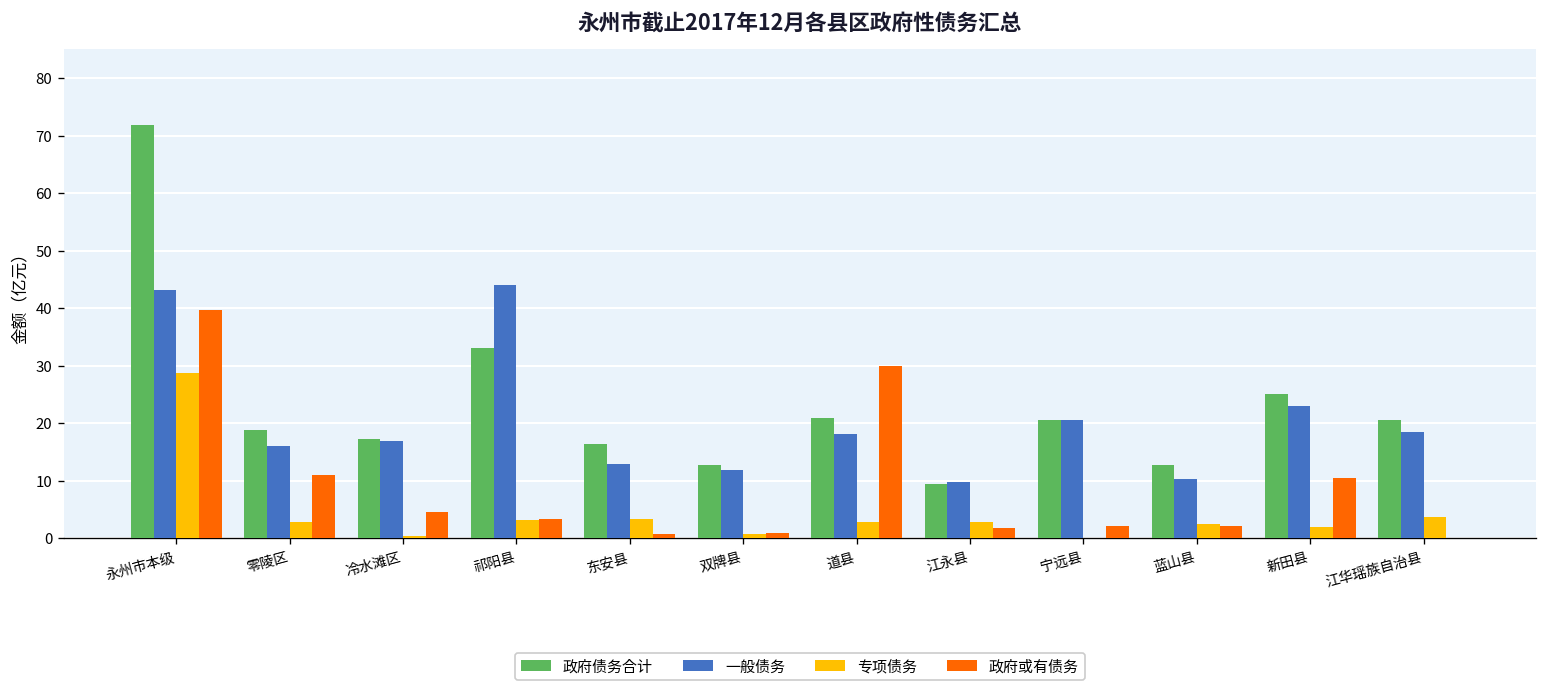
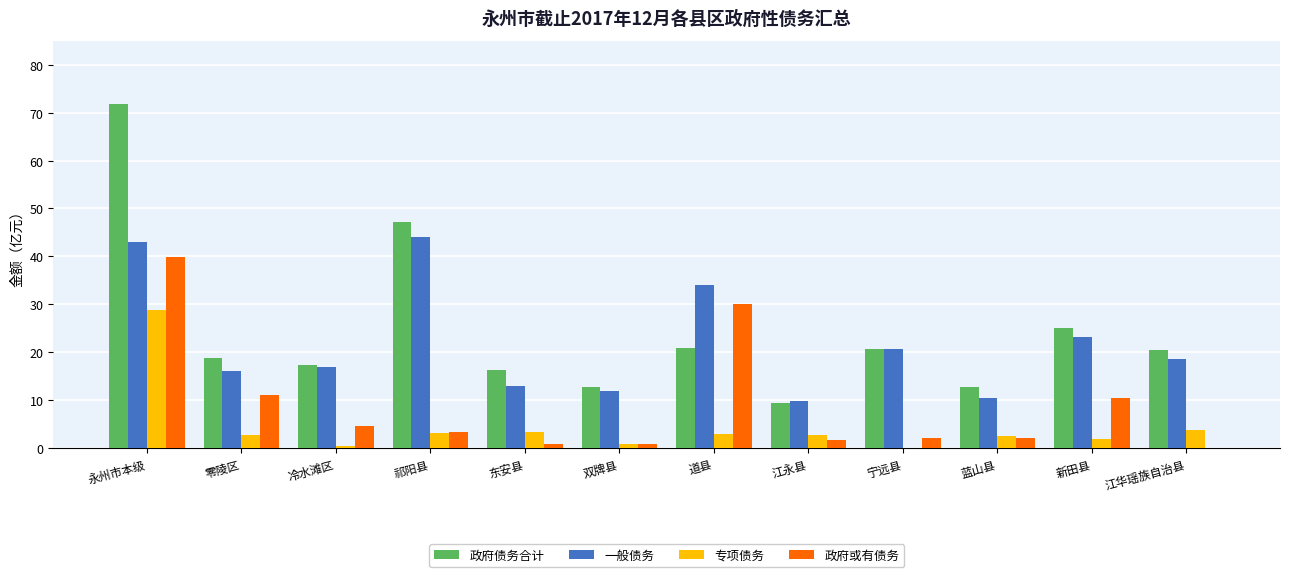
政府债务合计, 祁阳县: 33 -> 47
一般债务, 道县: 18 -> 34
